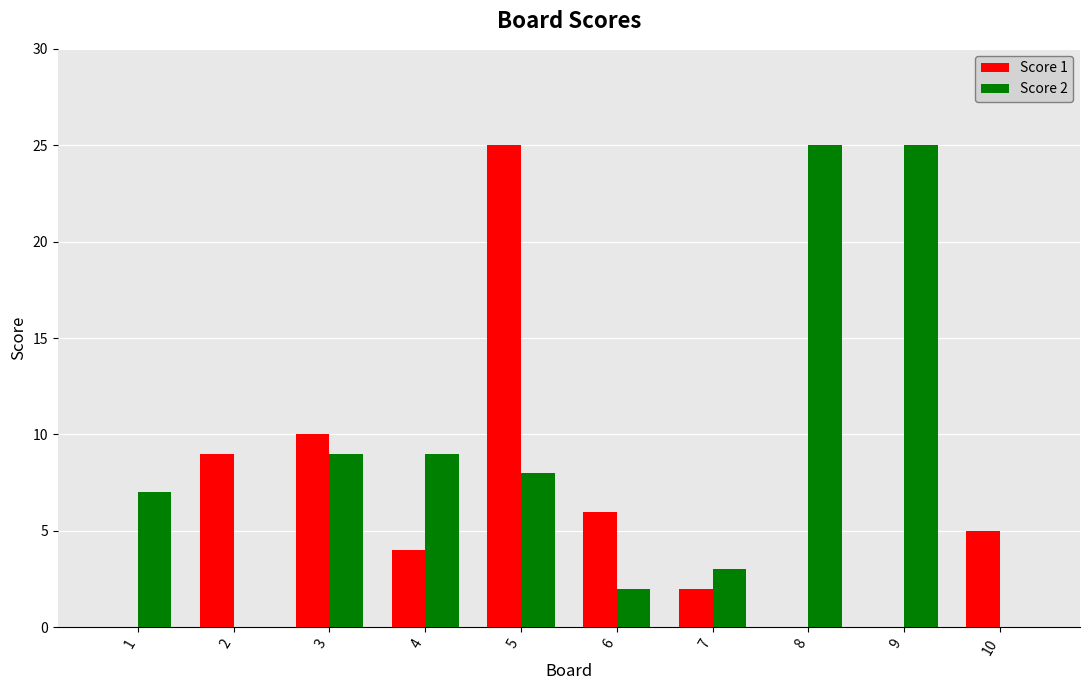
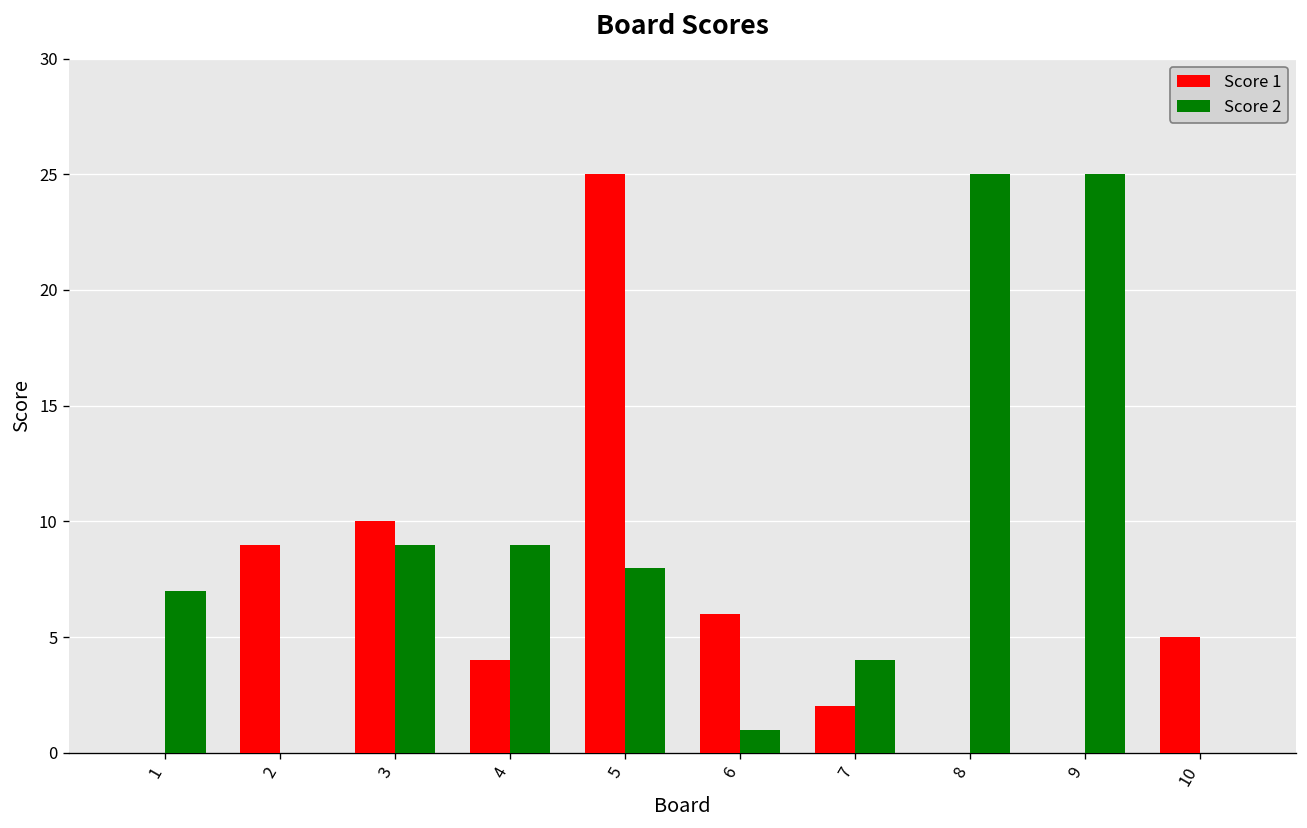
Score 2, 6: 2 -> 1
Score 2, 7: 3 -> 4
